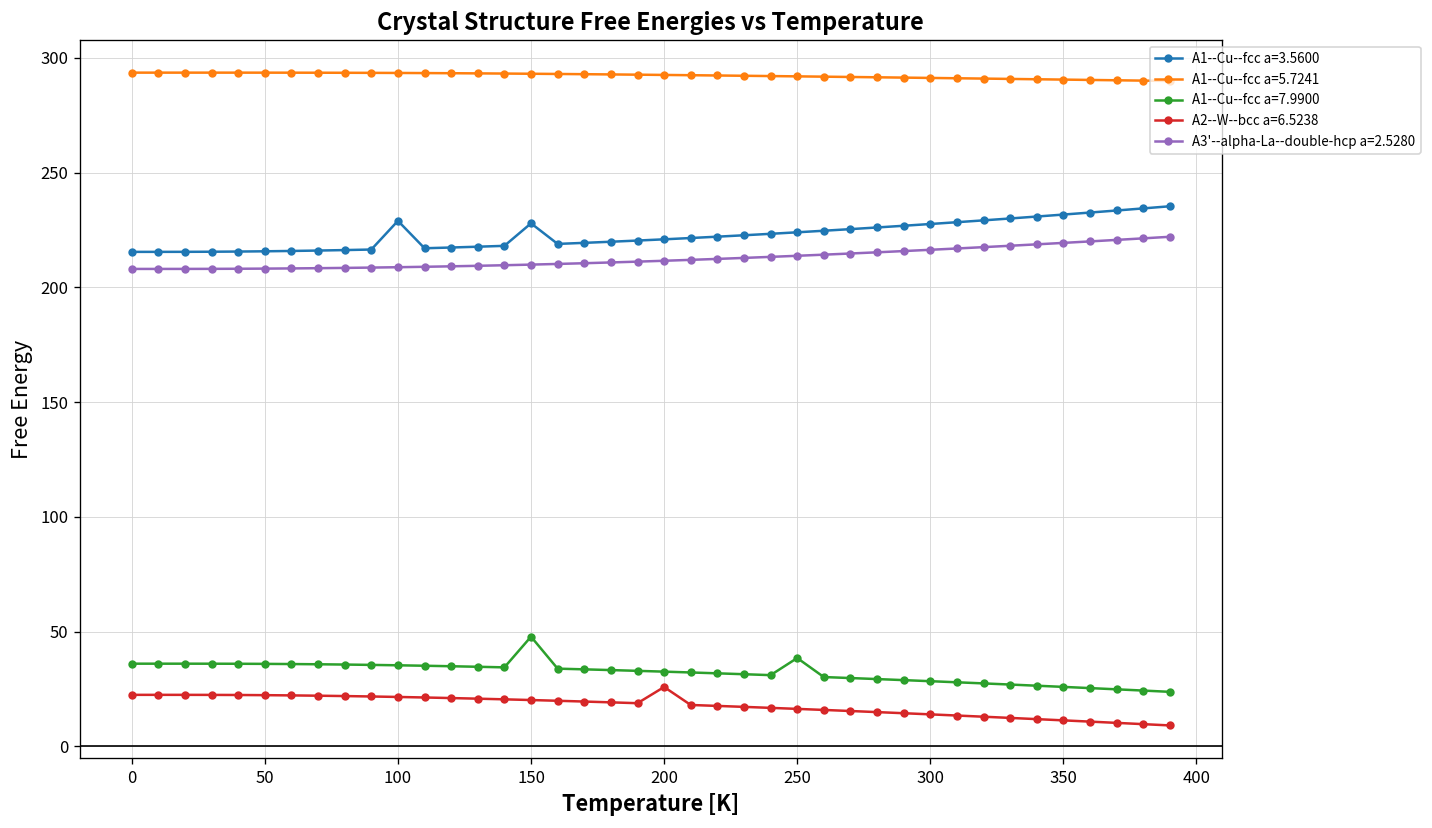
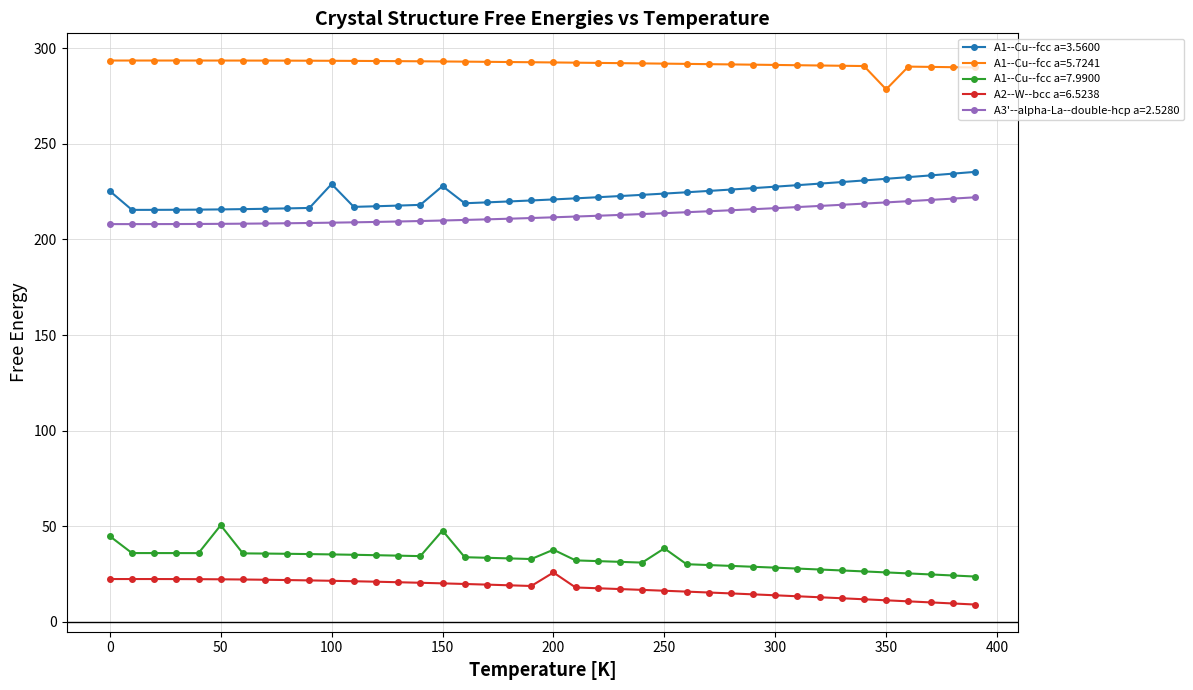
A1--Cu--fcc a=3.5600, 0: 215 -> 225
A1--Cu--fcc a=7.9900, 0: 36 -> 45
A1--Cu--fcc a=7.9900, 50: 36 -> 51
A1--Cu--fcc a=7.9900, 200: 33 -> 38
A1--Cu--fcc a=5.7241, 350: 291 -> 278
